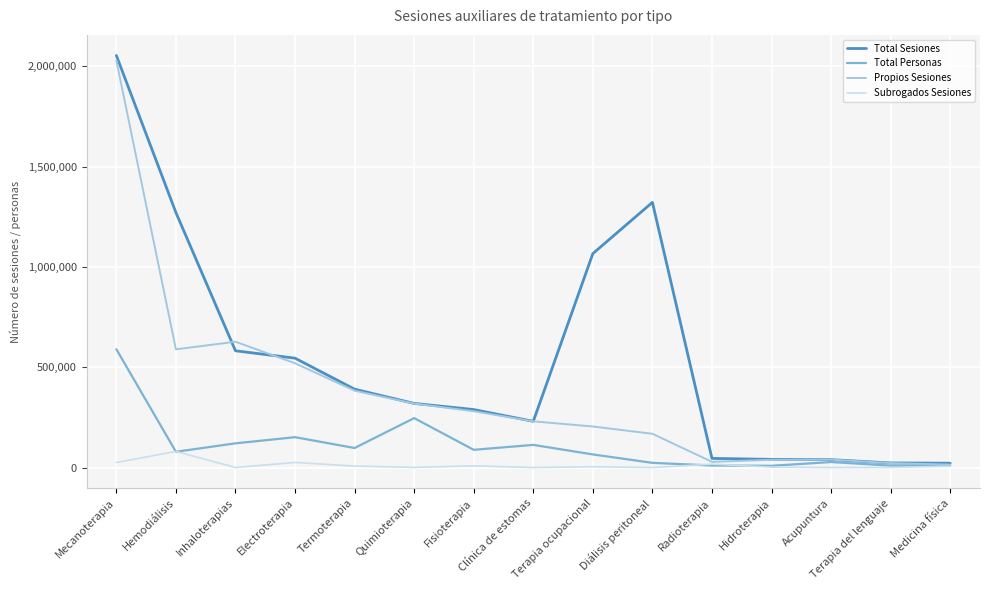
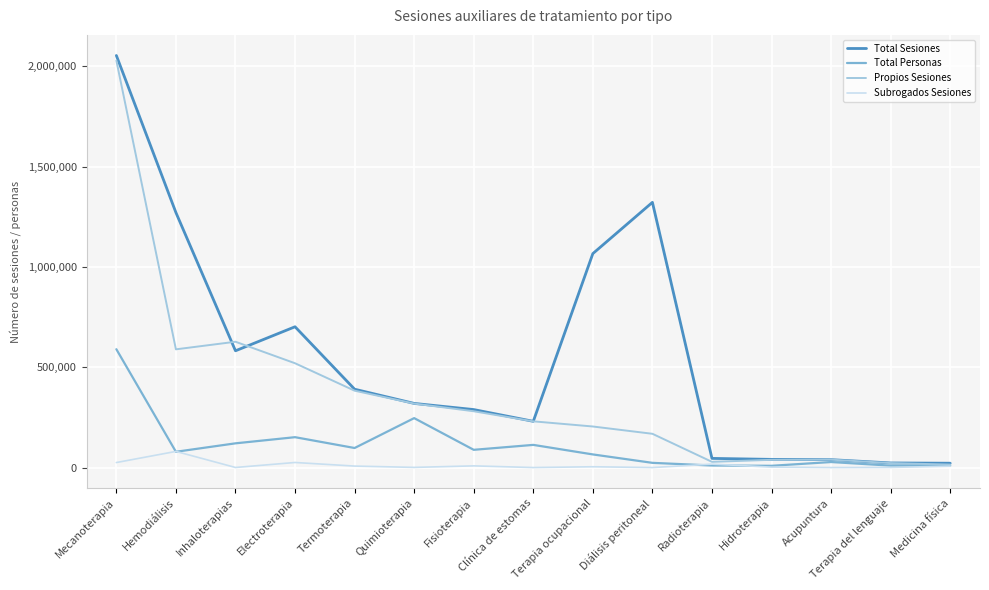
Total Sesiones, Electroterapia: 550,000 -> 700,000
